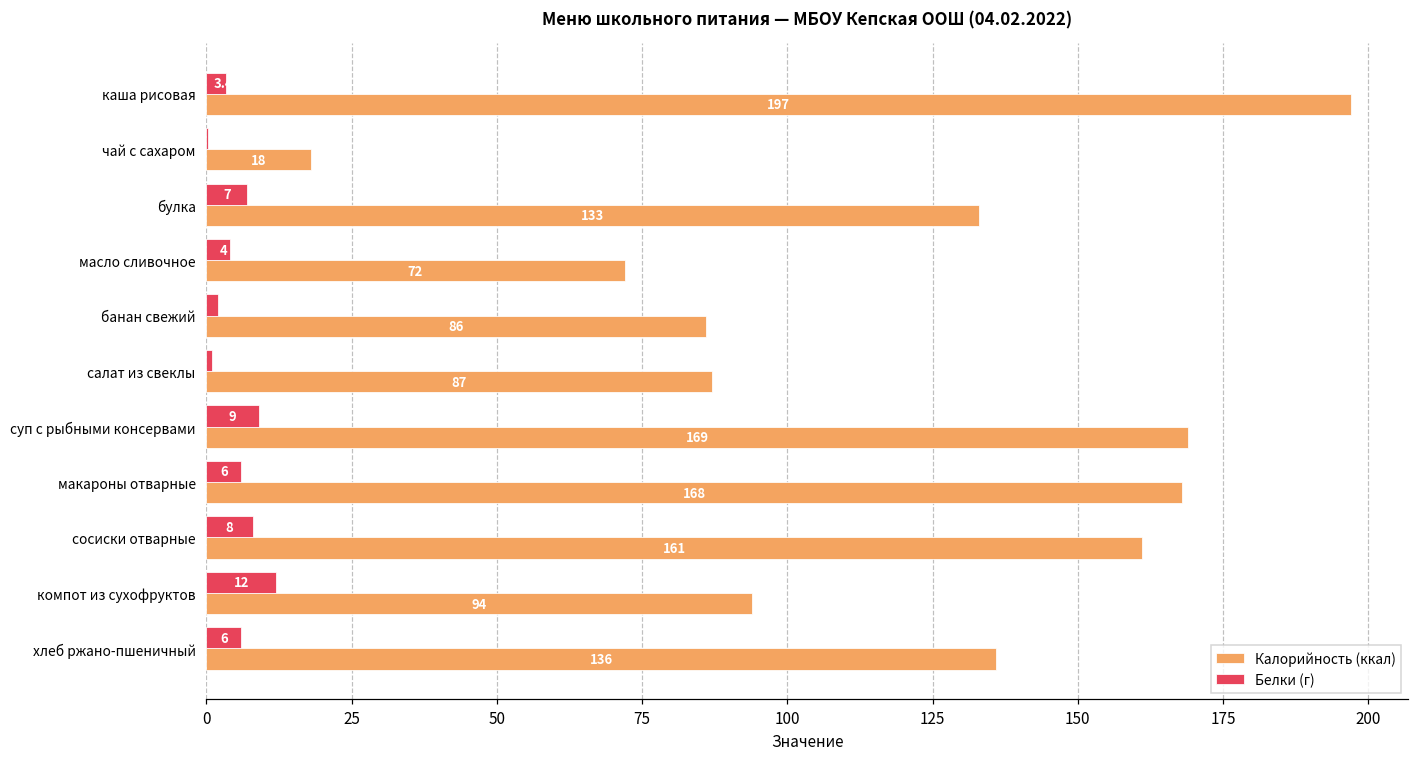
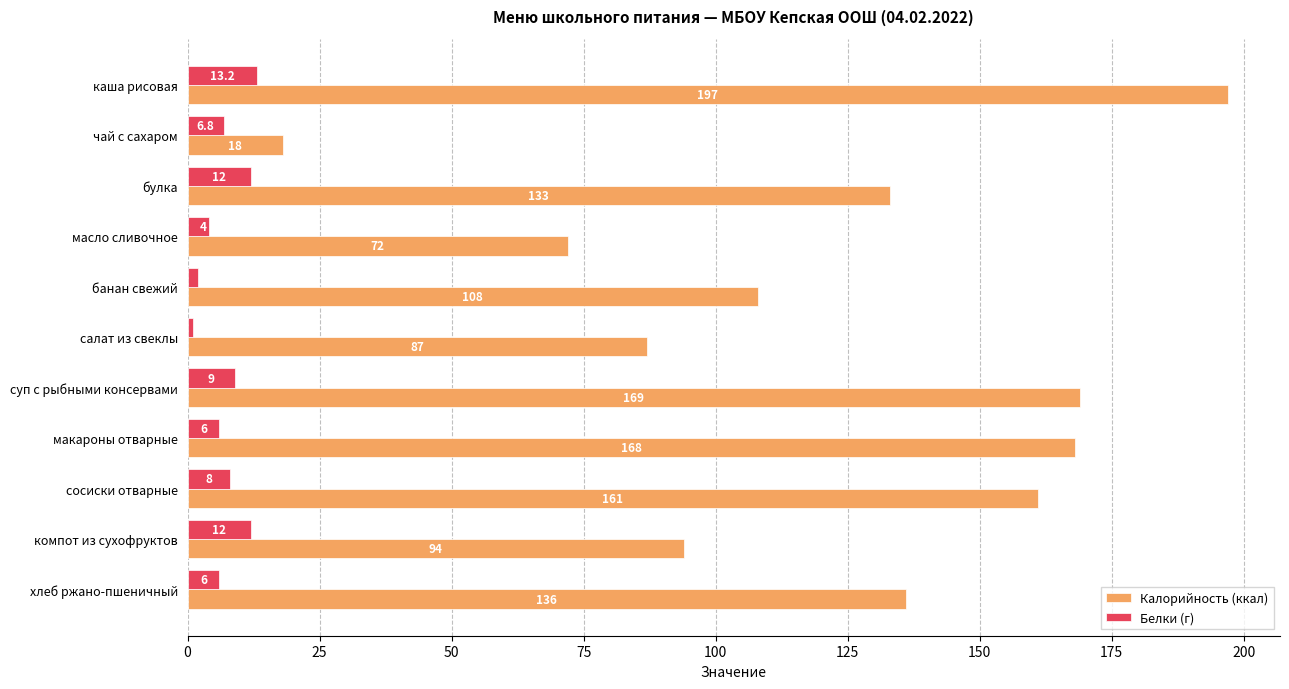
Белки (г), каша рисовая: 3.4 -> 13.2
Белки (г), чай с сахаром: 0 -> 7
Белки (г), булка: 7 -> 12
Калорийность (ккал), банан свежий: 86 -> 108
